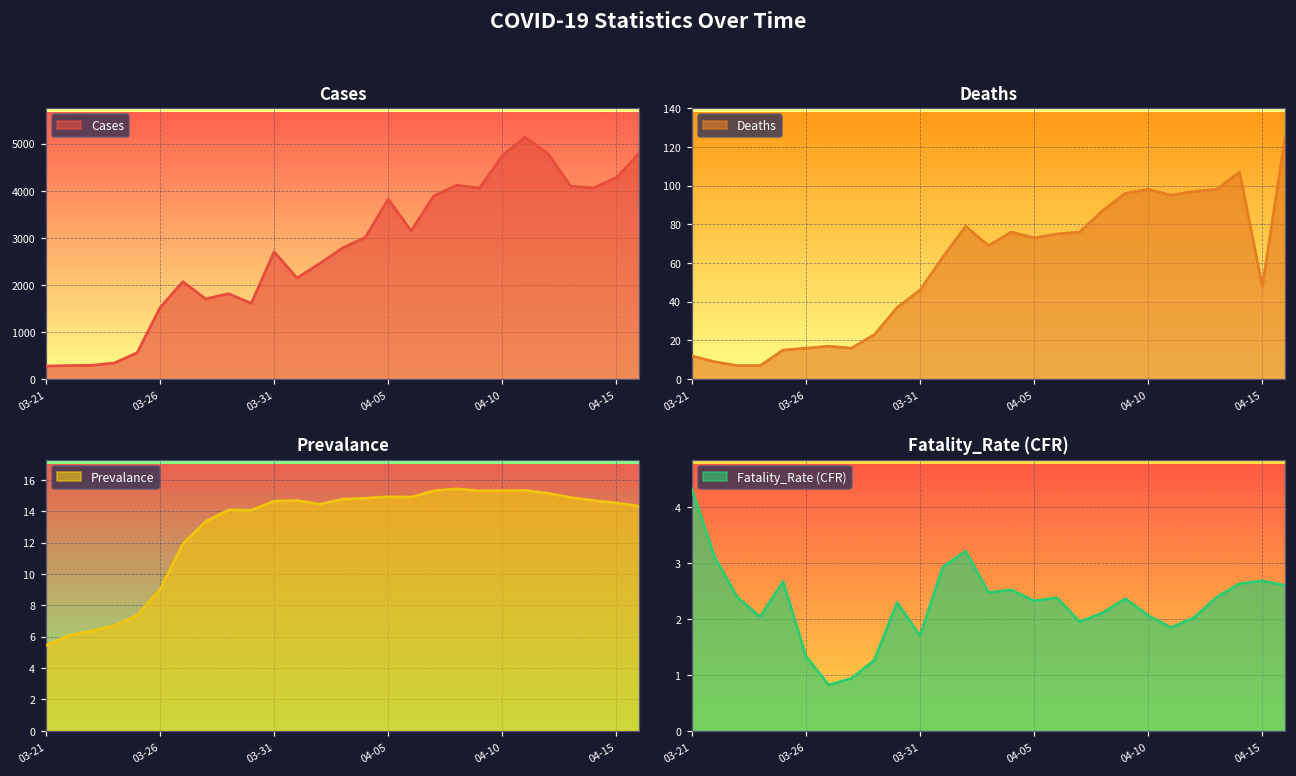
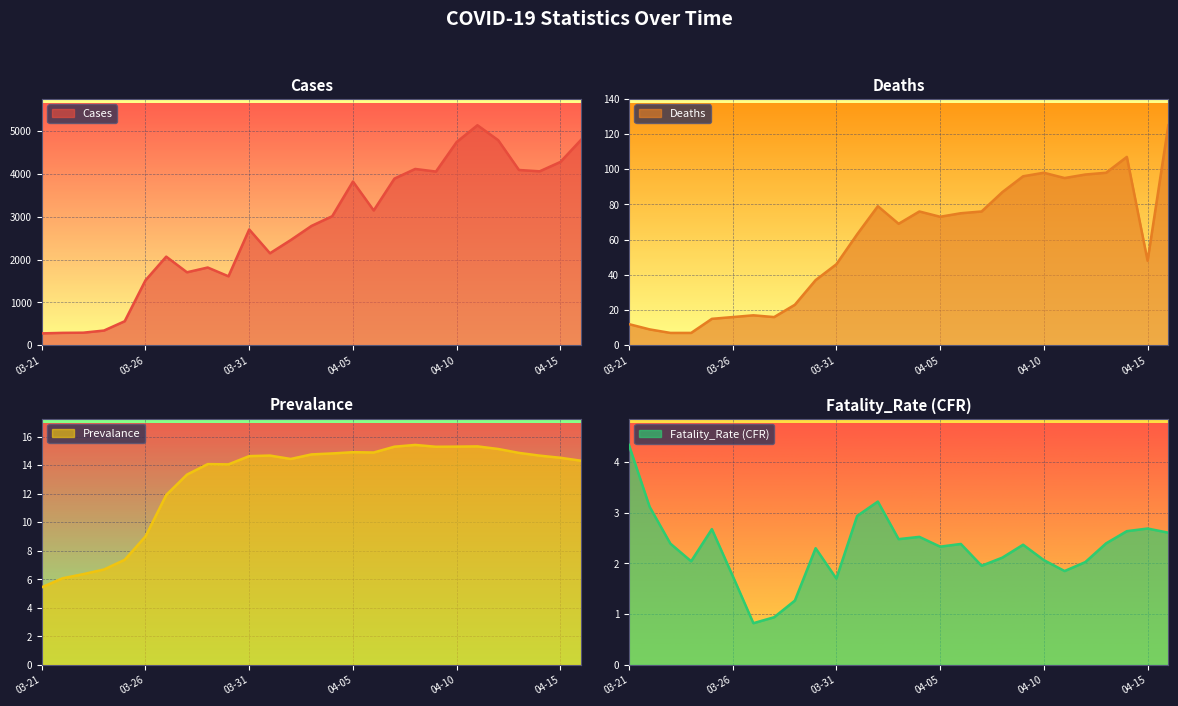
Fatality_Rate (CFR), 03-26: 1.3 -> 1.8
